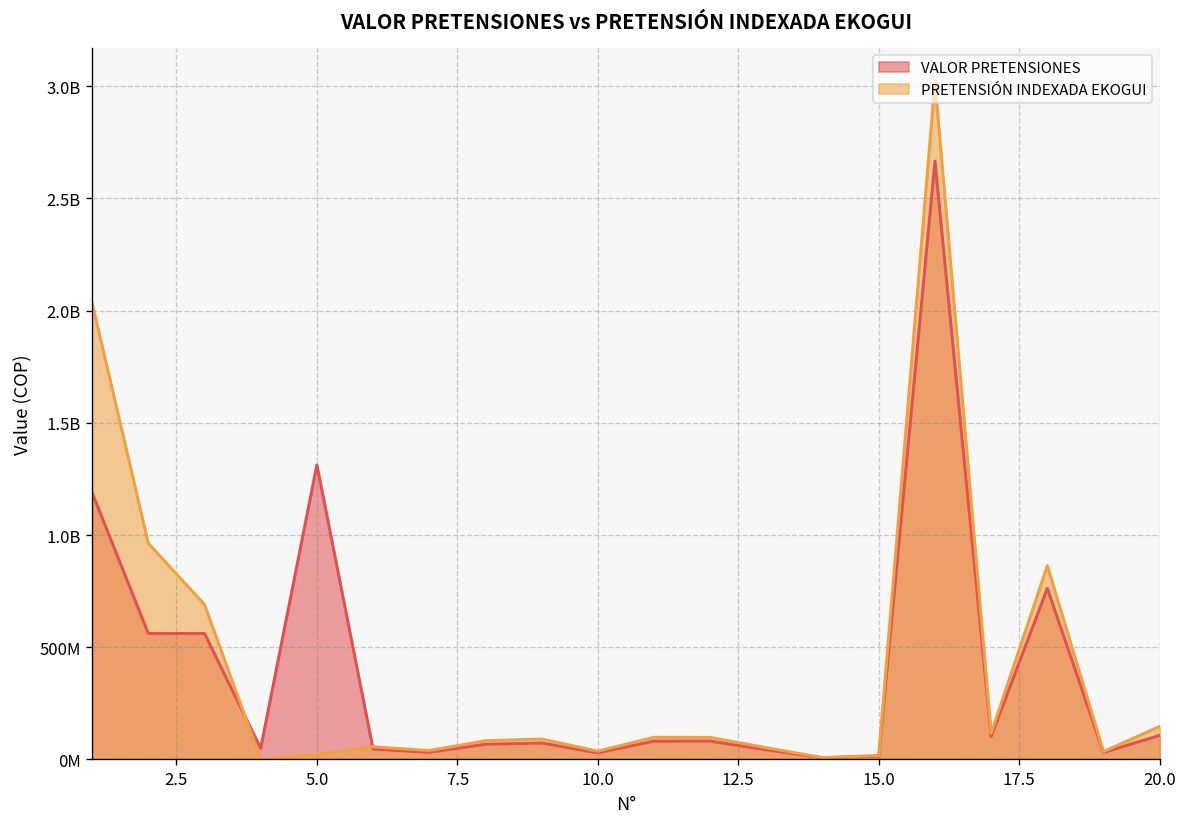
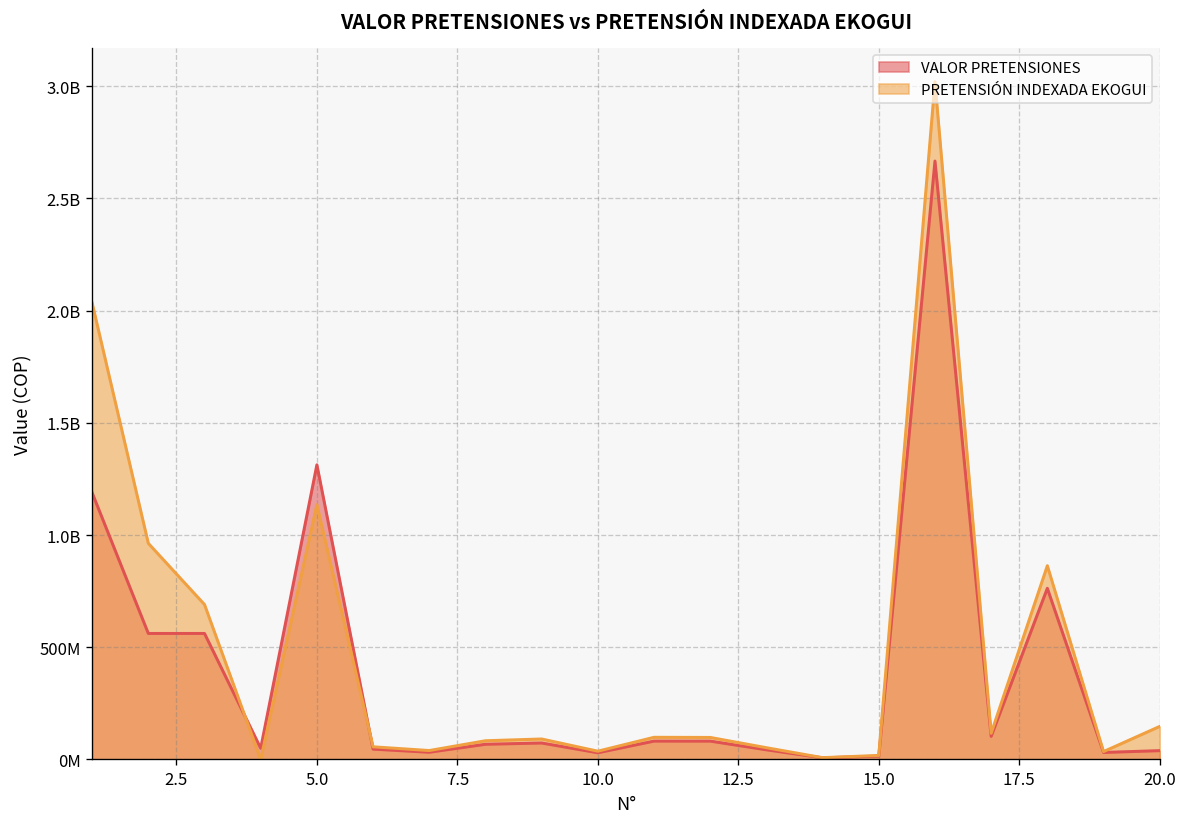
PRETENSIÓN INDEXADA EKOGUI, 5.0: 20000000 -> 1140000000
VALOR PRETENSIONES, 20.0: 110000000 -> 40000000
